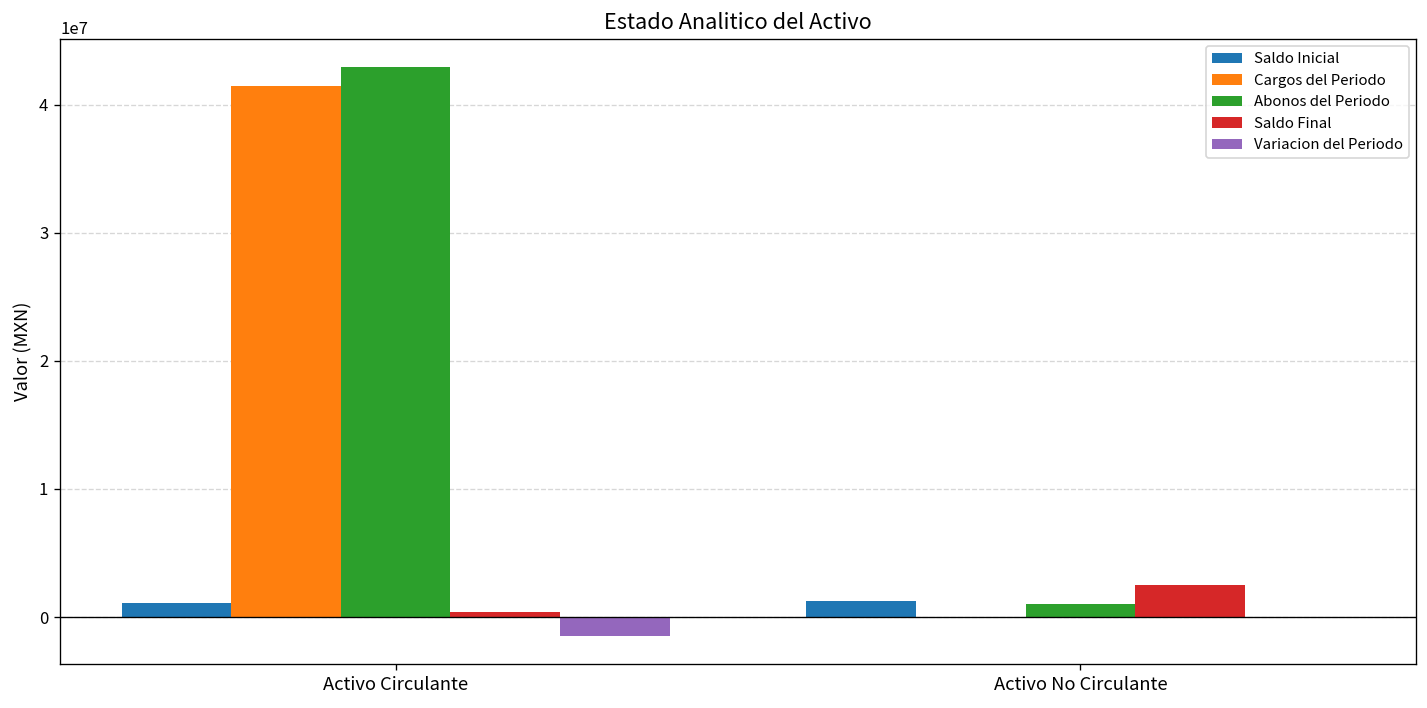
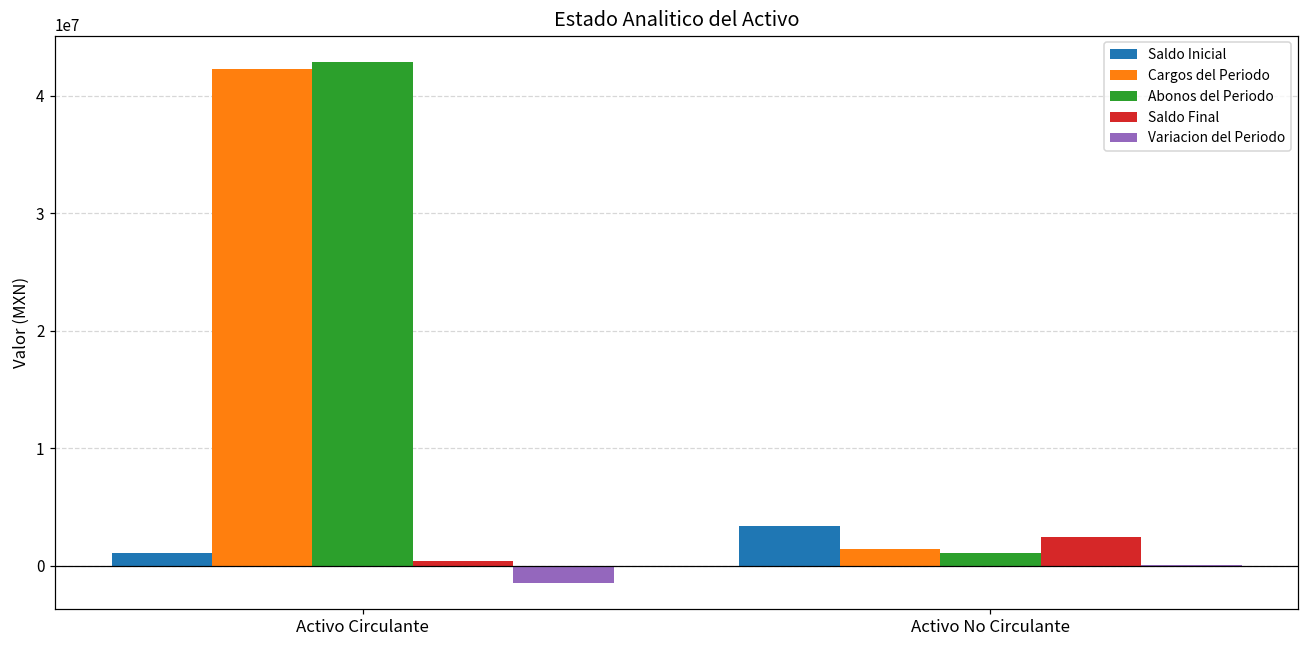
Cargos del Periodo, Activo Circulante: 41500000 -> 42300000
Saldo Inicial, Activo No Circulante: 1200000 -> 3400000
Cargos del Periodo, Activo No Circulante: 0 -> 1400000
